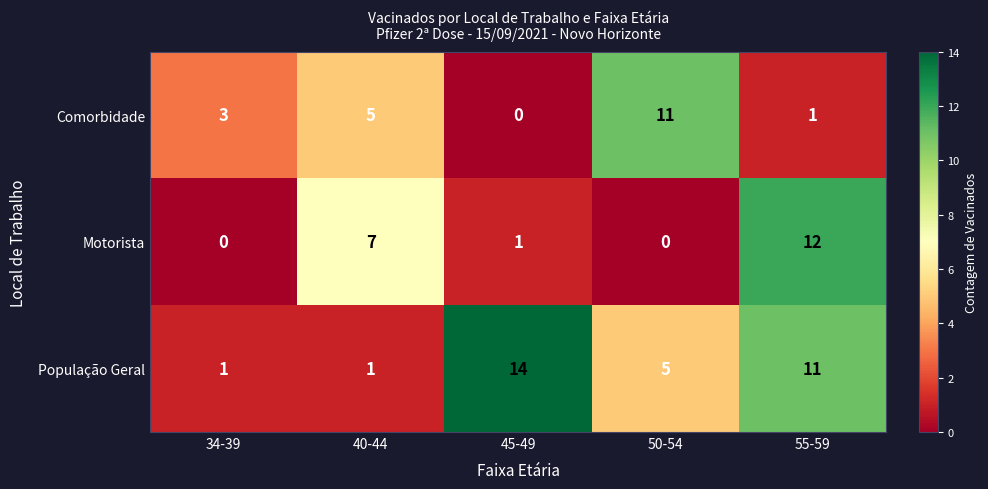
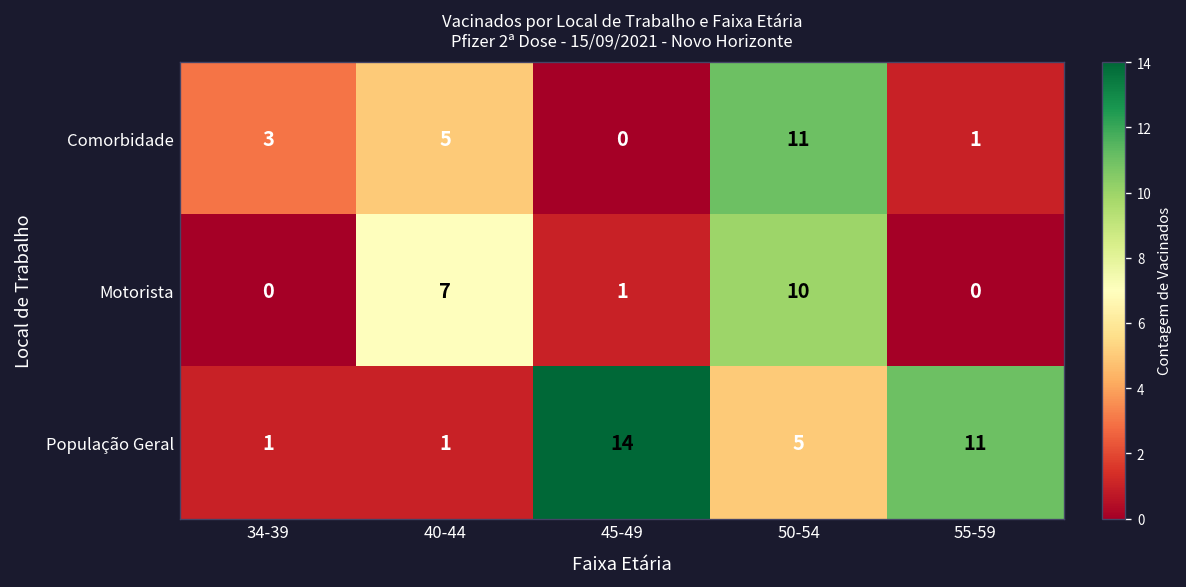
Motorista, 50-54: 0 -> 10
Motorista, 55-59: 12 -> 0
